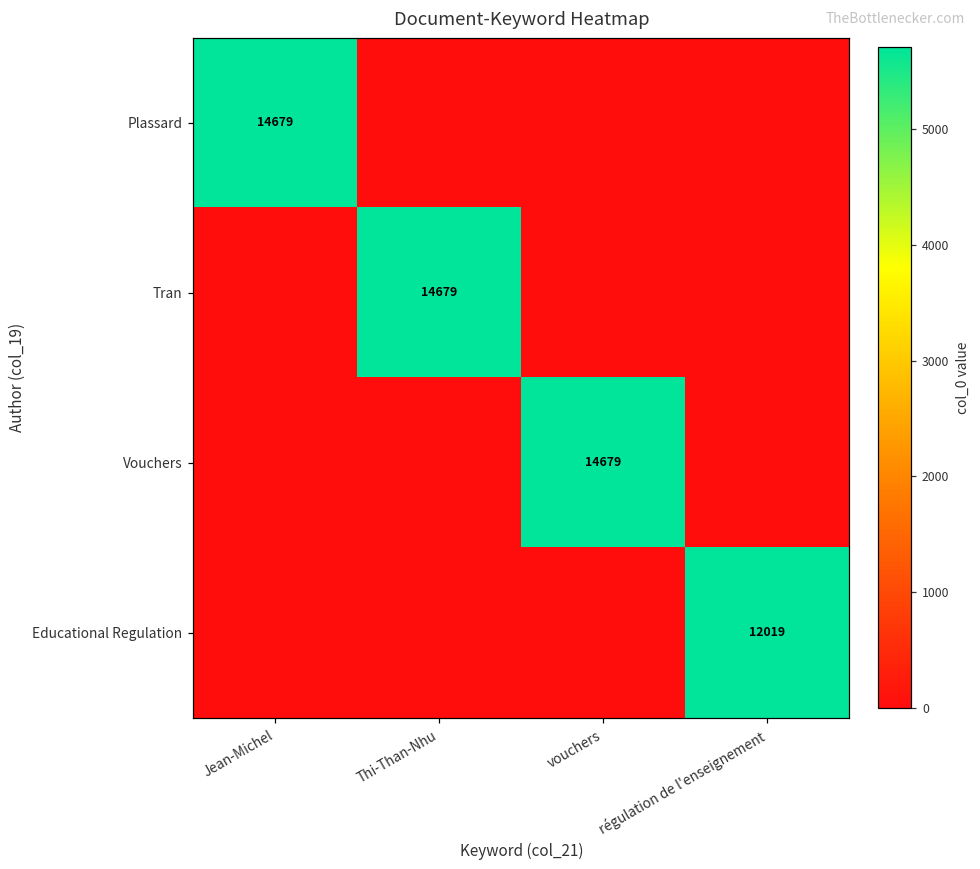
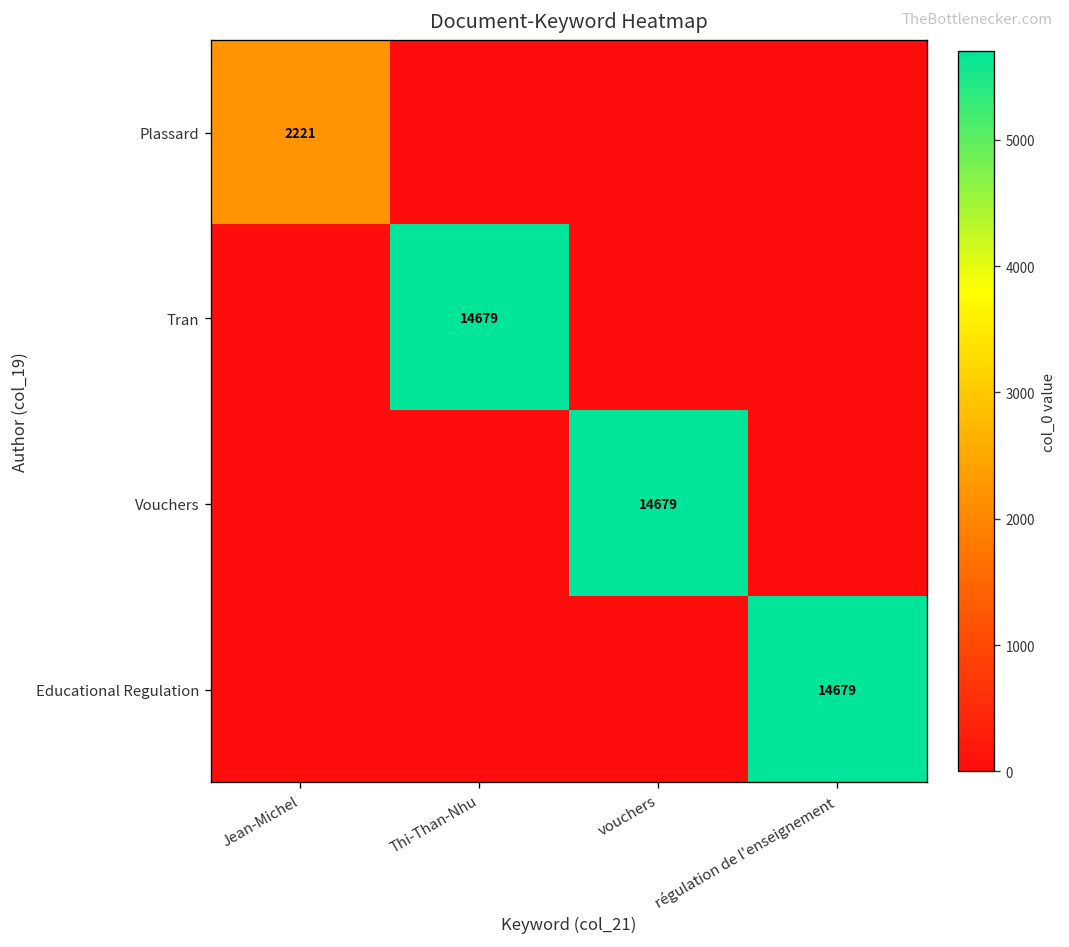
Plassard, Jean-Michel: 14679 -> 2221
Educational Regulation, régulation de l'enseignement: 12019 -> 14679
